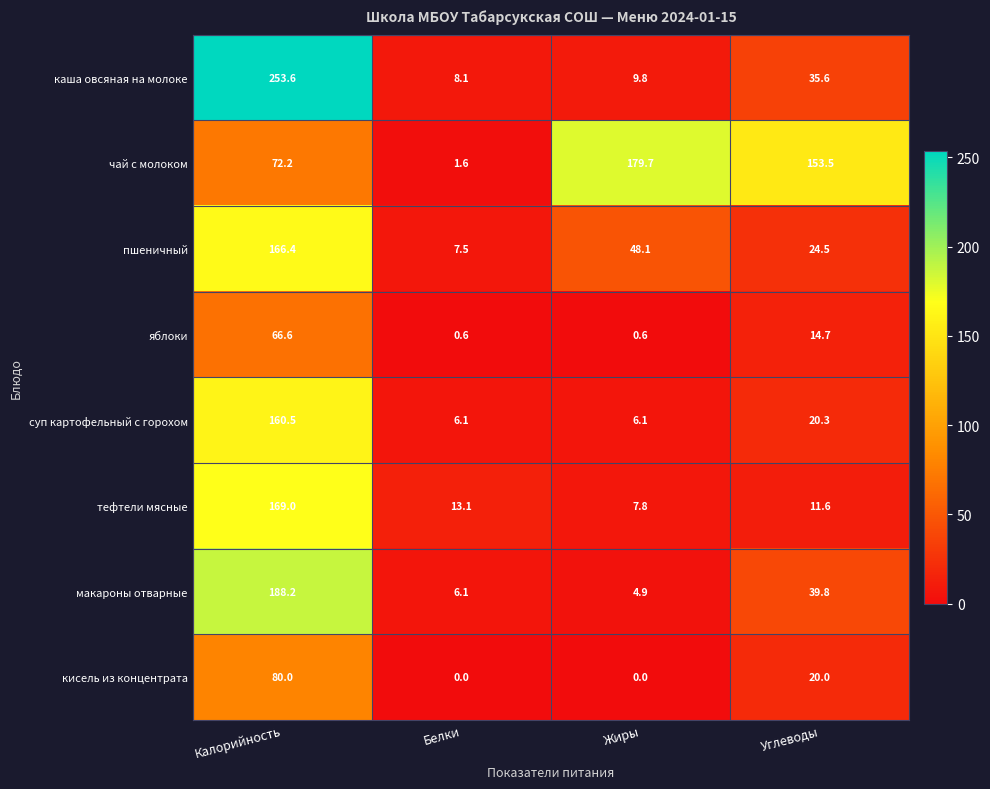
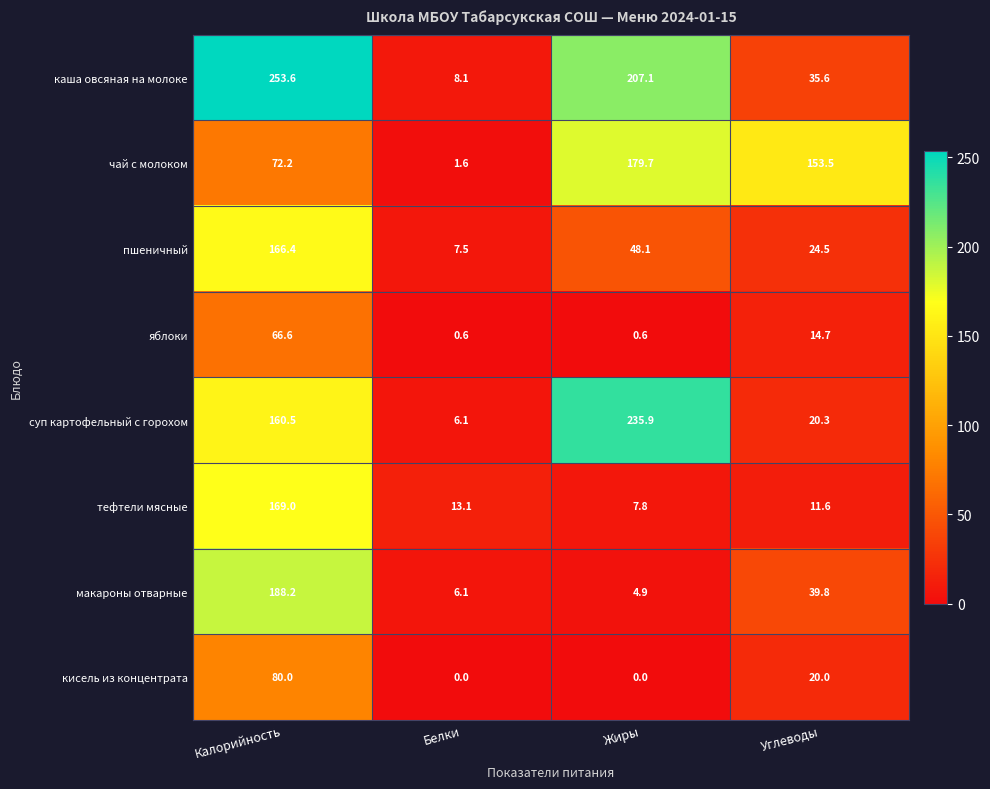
каша овсяная на молоке, Жиры: 9.8 -> 207.1
суп картофельный с горохом, Жиры: 6.1 -> 235.9
